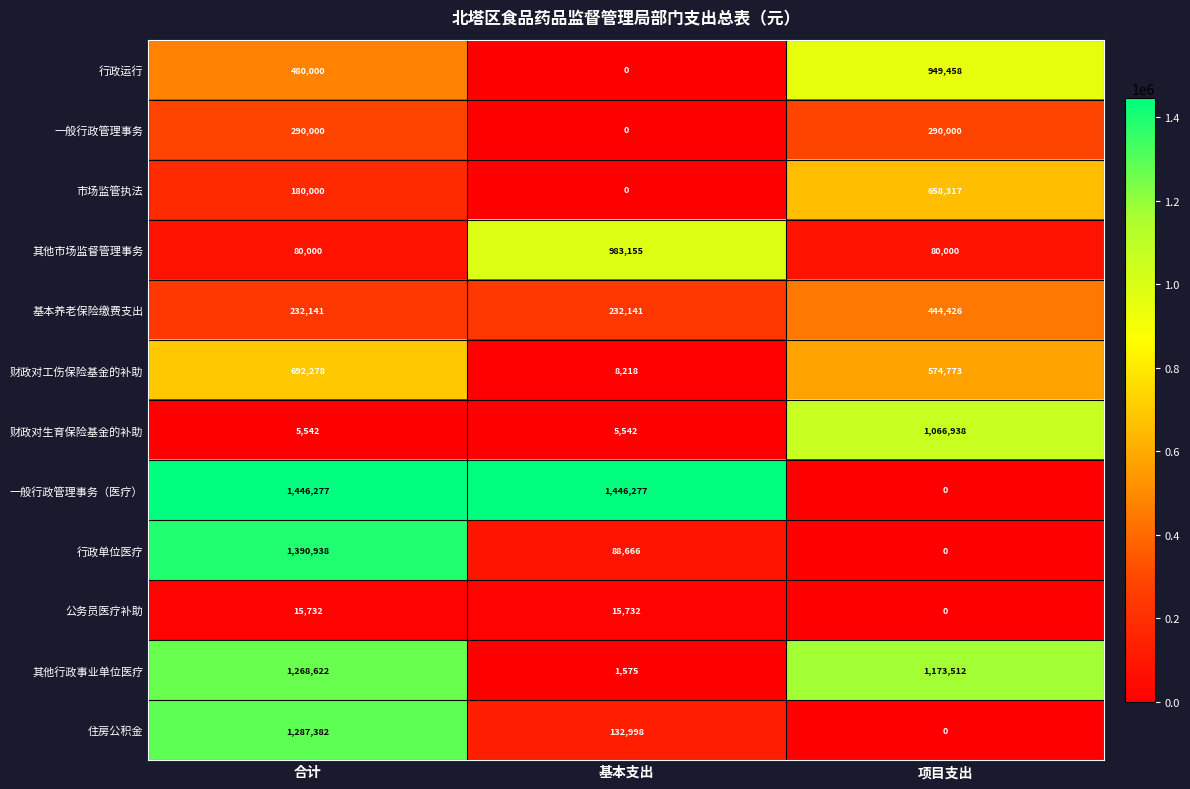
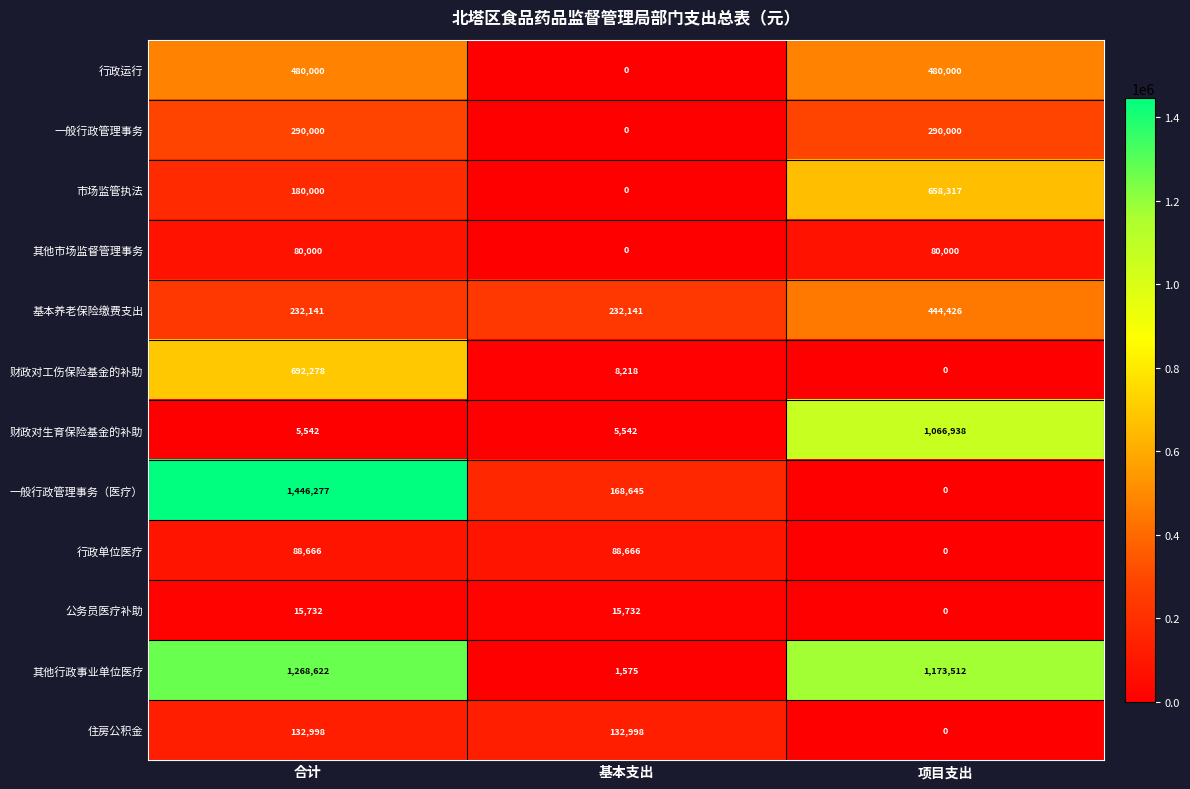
行政运行, 项目支出: 949,458 -> 480,000
其他市场监督管理事务, 基本支出: 983,155 -> 0
财政对工伤保险基金的补助, 项目支出: 574,773 -> 0
一般行政管理事务（医疗）, 基本支出: 1,446,277 -> 168,645
行政单位医疗, 合计: 1,390,938 -> 88,666
住房公积金, 合计: 1,287,382 -> 132,998
